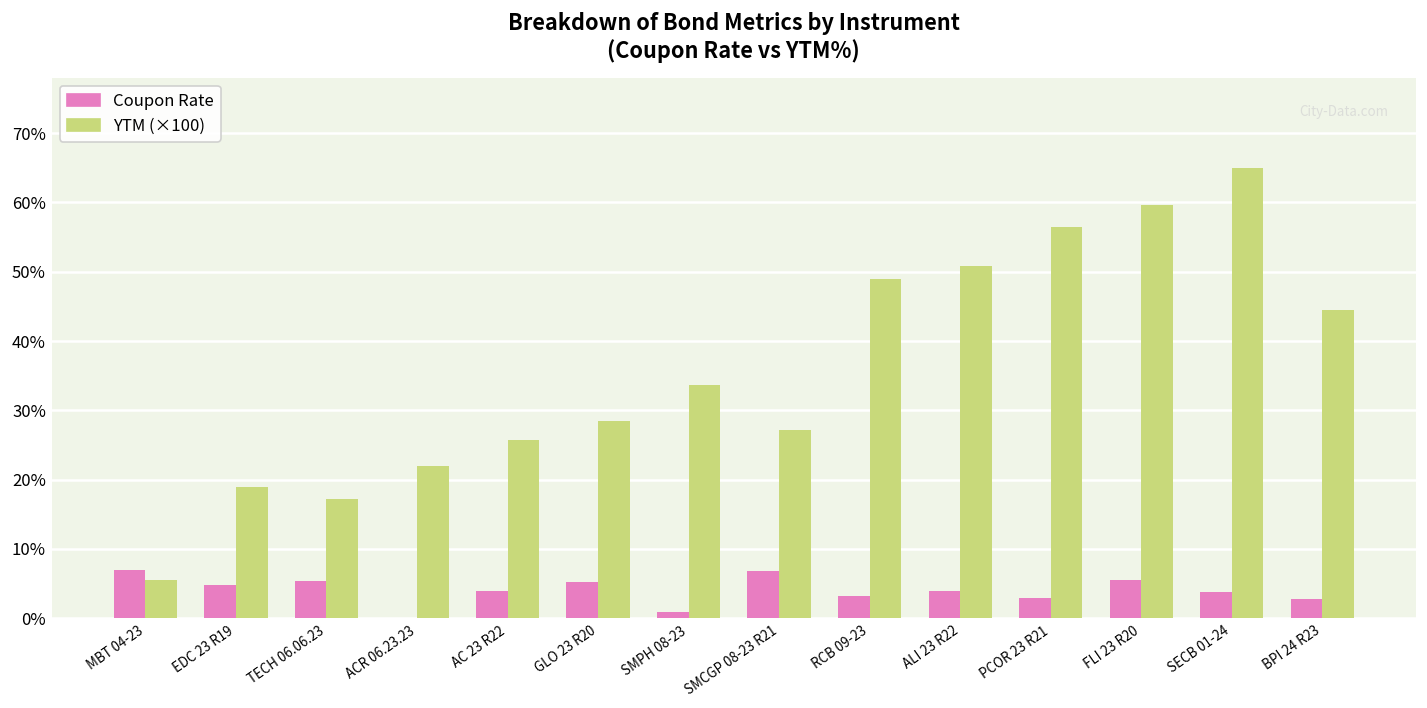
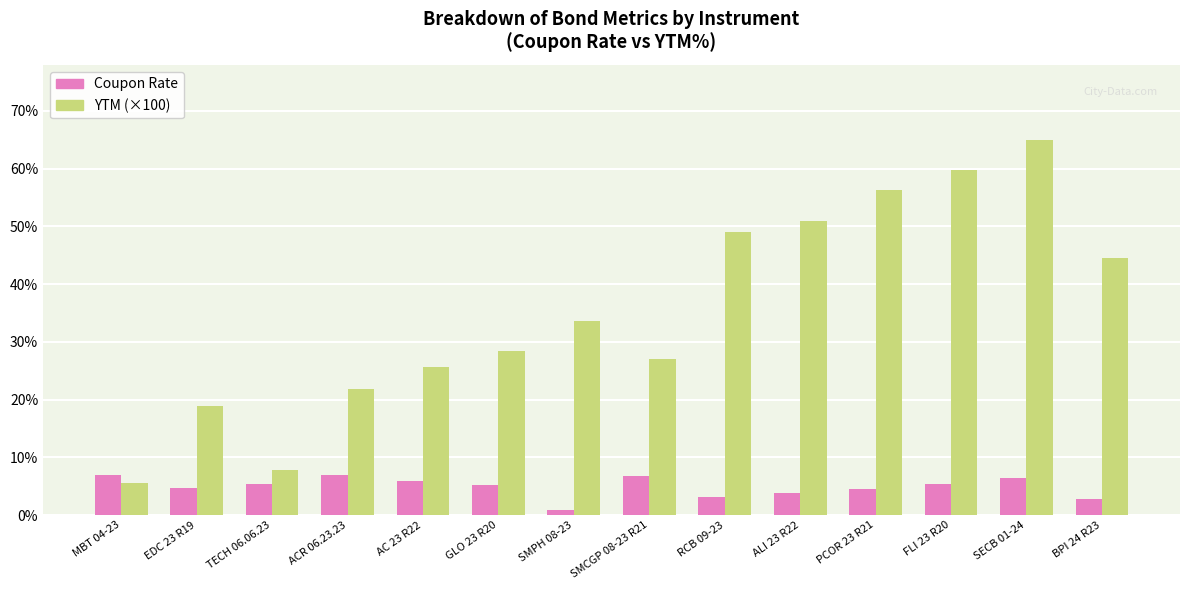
YTM (×100), TECH 06.06.23: 17% -> 8%
Coupon Rate, ACR 06.23.23: 0% -> 7%
Coupon Rate, AC 23 R22: 4% -> 6%
Coupon Rate, PCOR 23 R21: 3% -> 5%
Coupon Rate, SECB 01-24: 4% -> 6%
